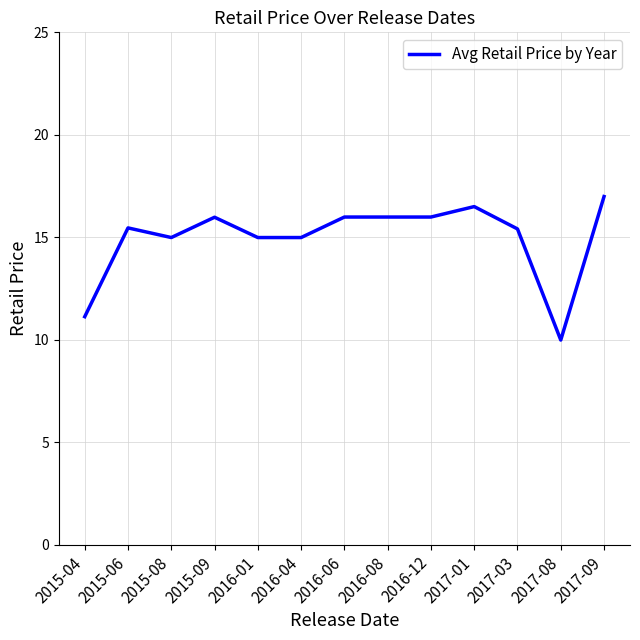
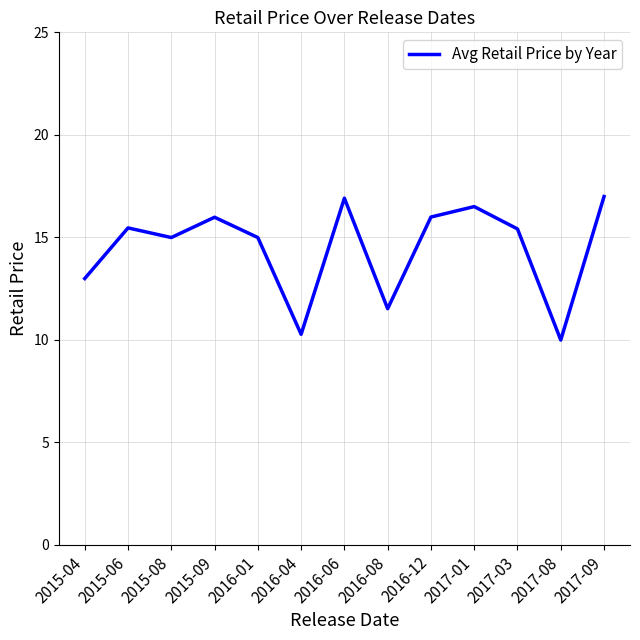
2015-04: 11.1 -> 13.0
2016-04: 15.0 -> 10.3
2016-06: 16.0 -> 16.9
2016-08: 16.0 -> 11.5
